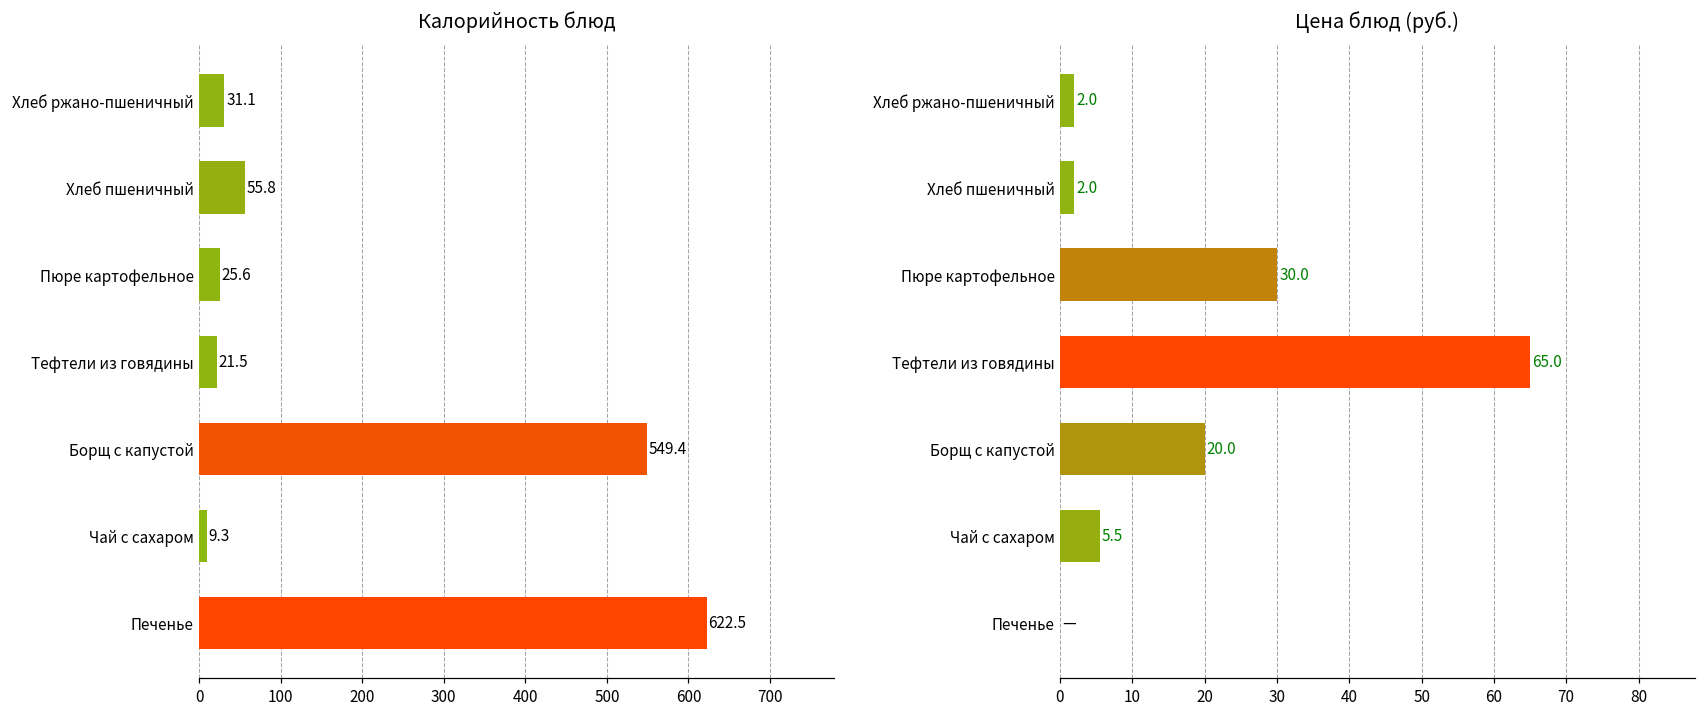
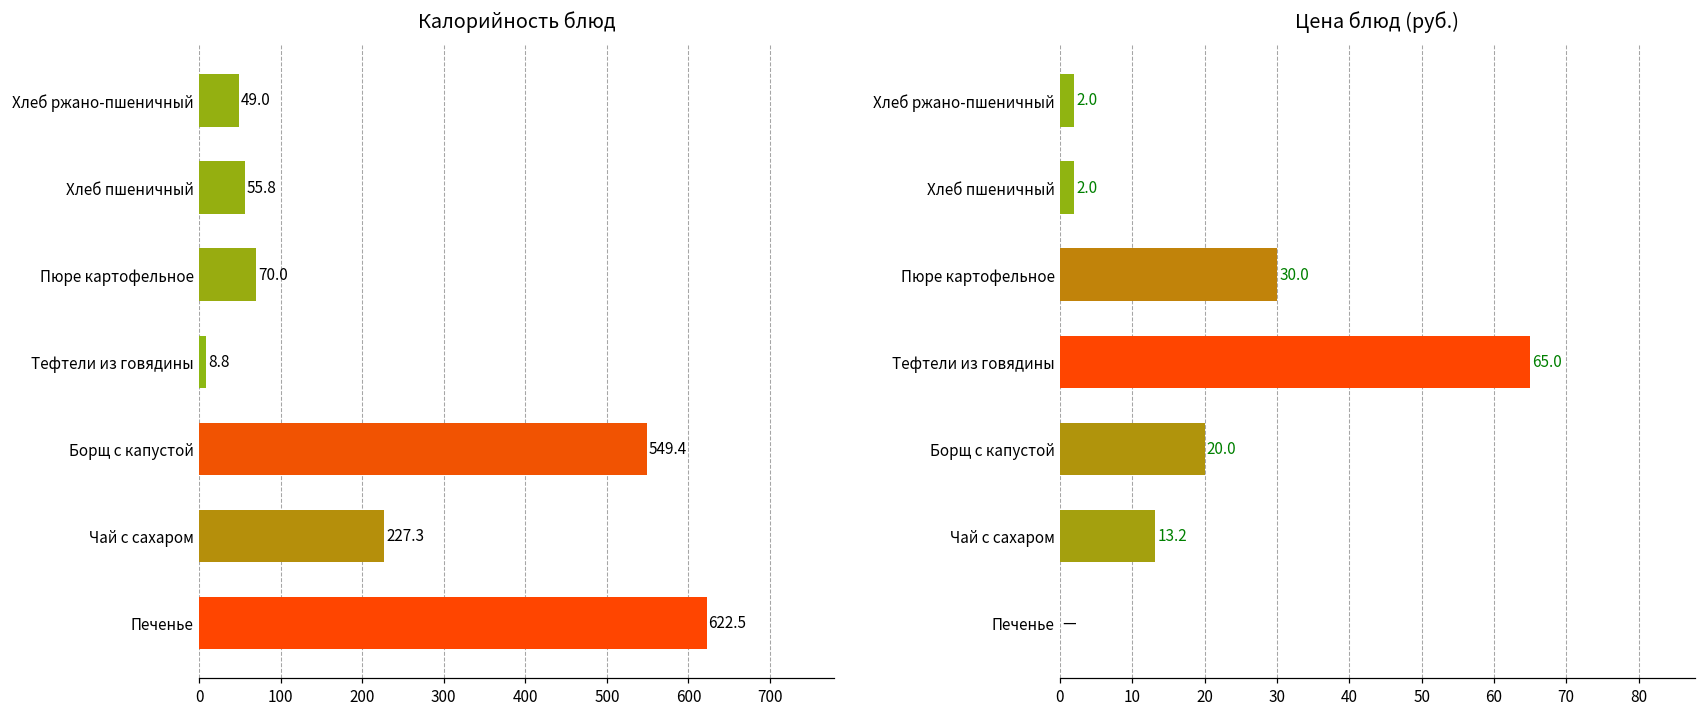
Калорийность блюд, Хлеб ржано-пшеничный: 31.1 -> 49.0
Калорийность блюд, Пюре картофельное: 25.6 -> 70.0
Калорийность блюд, Тефтели из говядины: 21.5 -> 8.8
Калорийность блюд, Чай с сахаром: 9.3 -> 227.3
Цена блюд (руб.), Чай с сахаром: 5.5 -> 13.2
